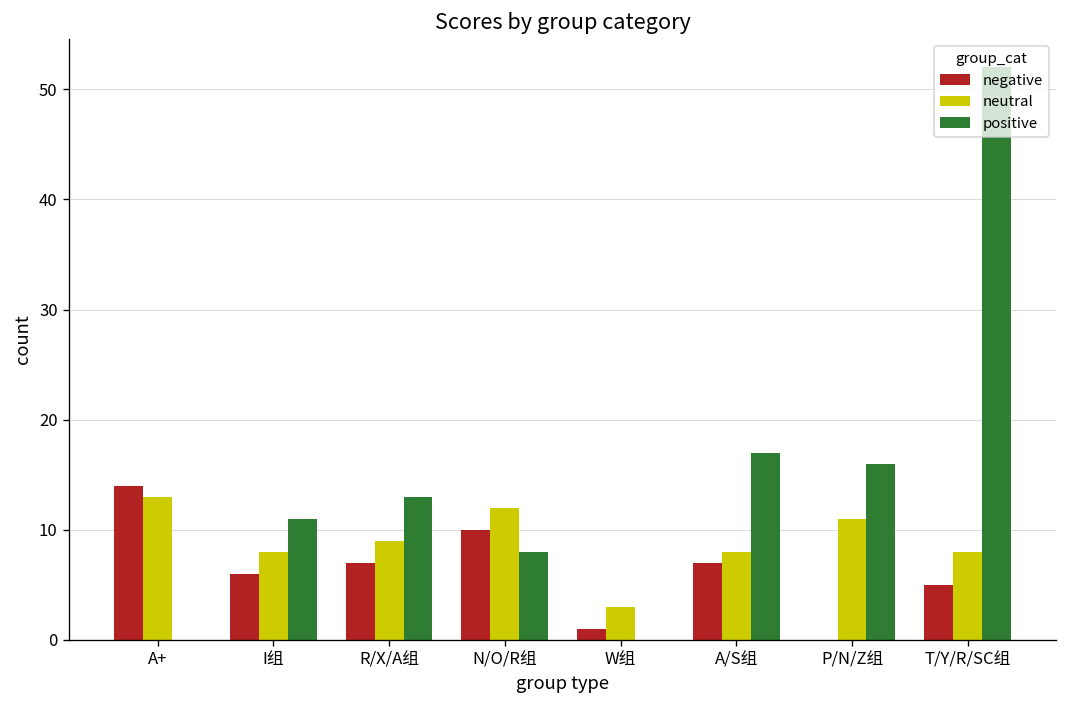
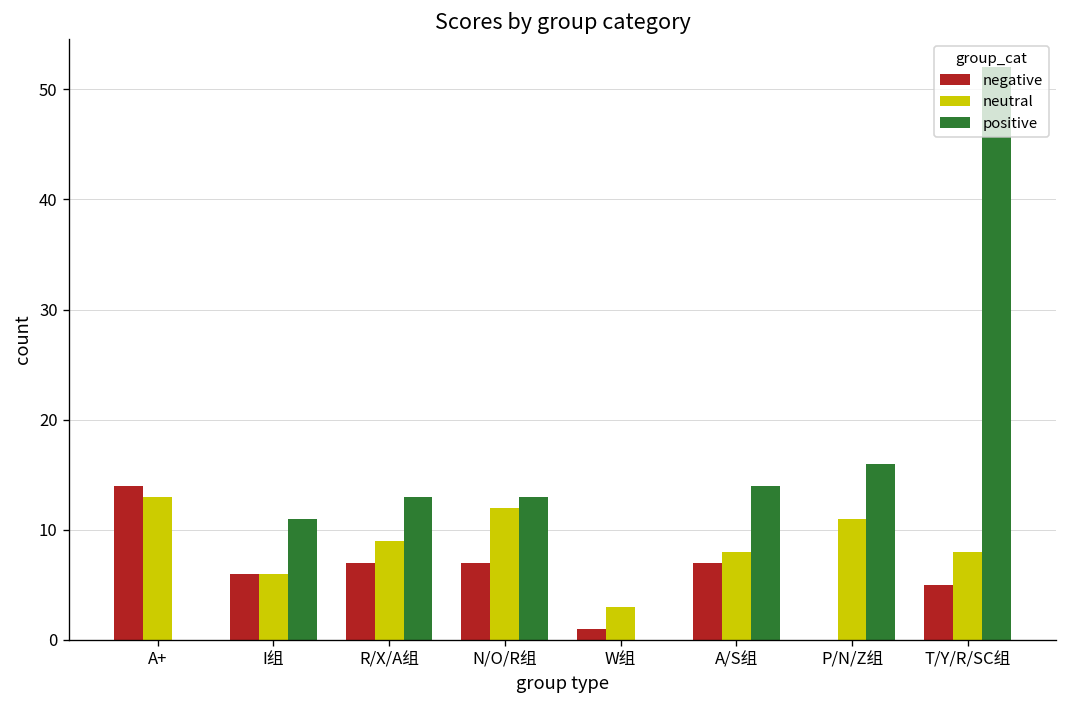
neutral, I组: 8 -> 6
negative, N/O/R组: 10 -> 7
positive, N/O/R组: 8 -> 13
positive, A/S组: 17 -> 14
